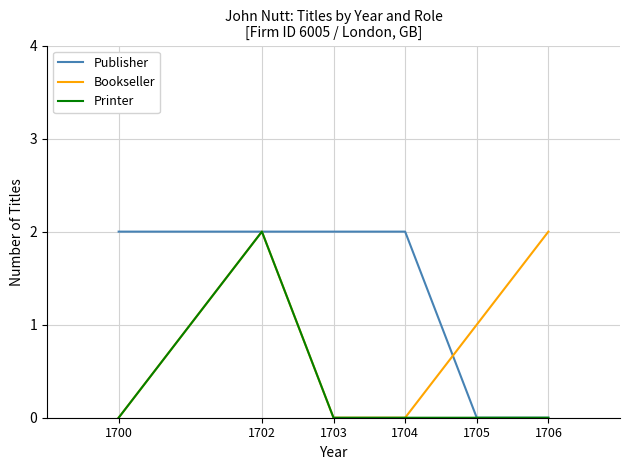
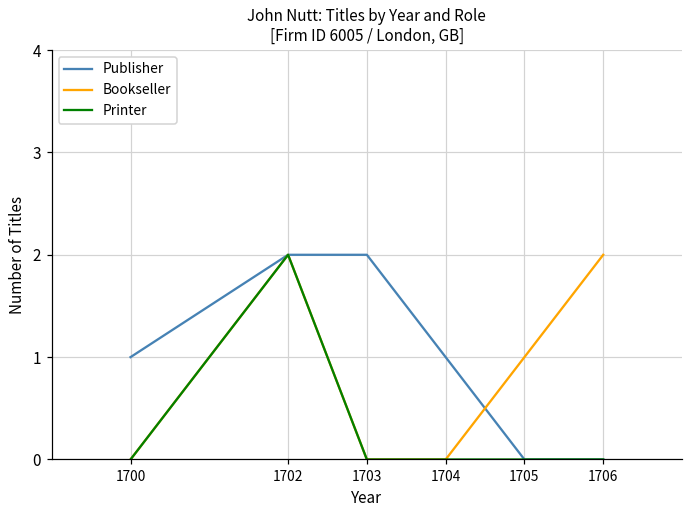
Publisher, 1700: 2 -> 1
Publisher, 1704: 2 -> 1
